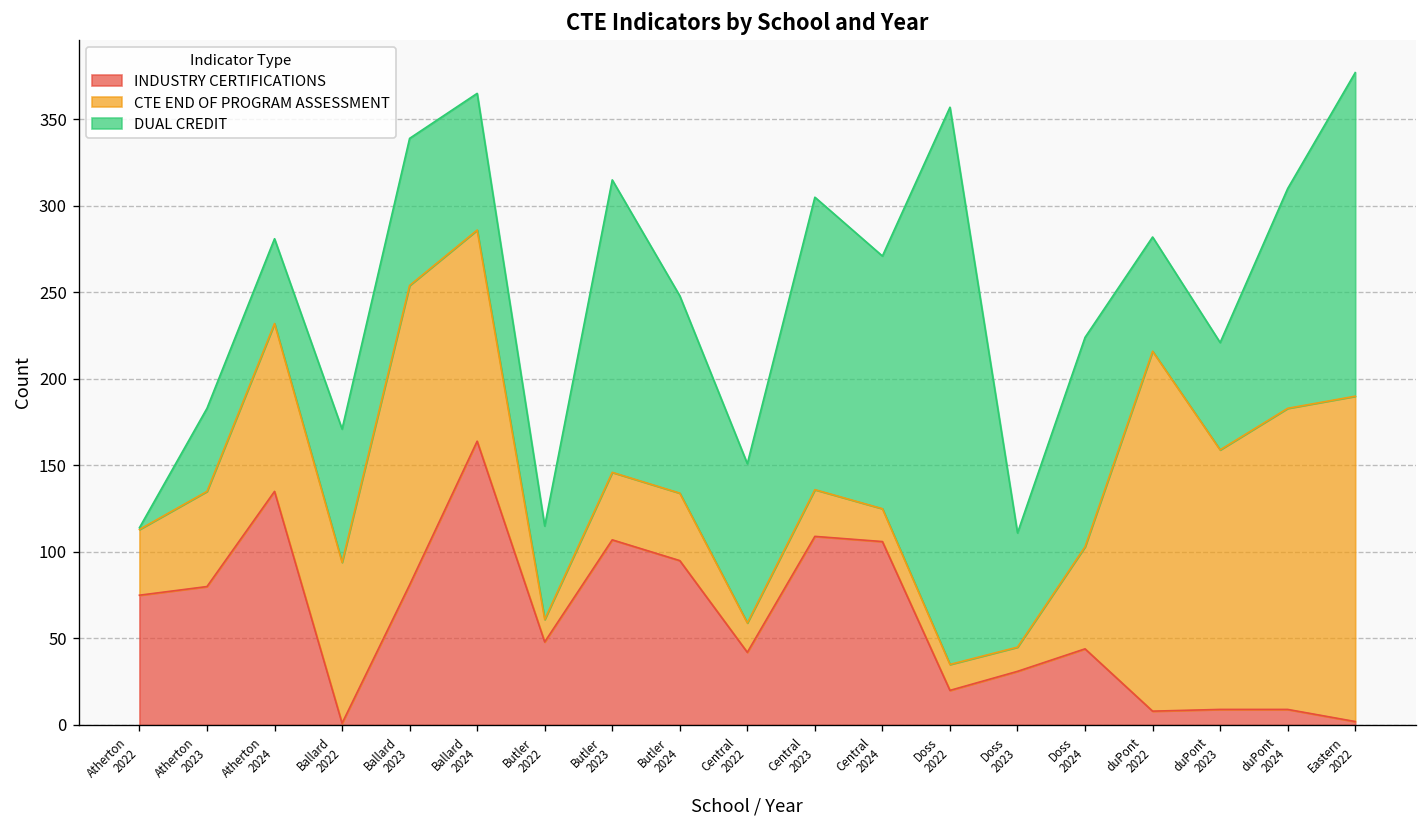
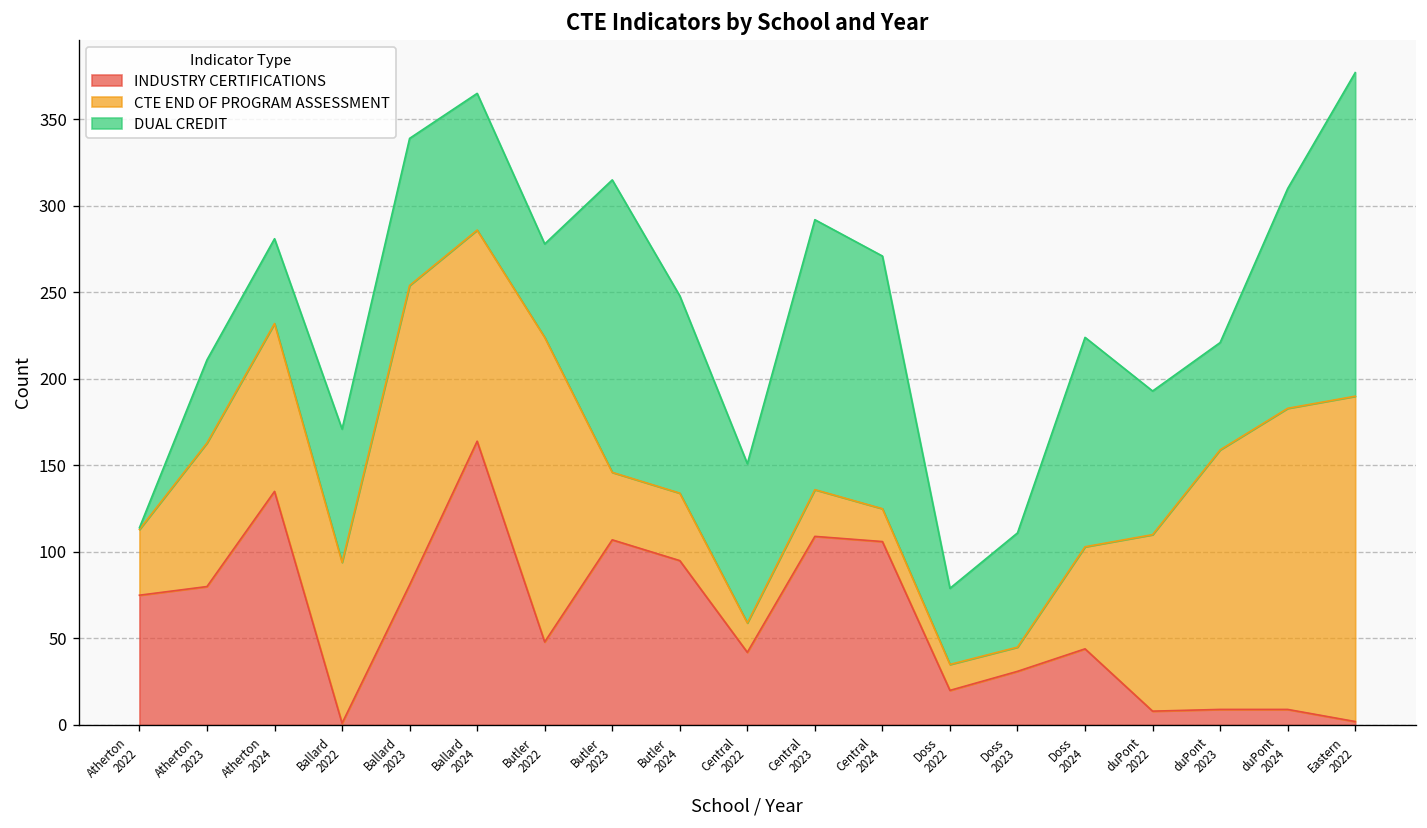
CTE END OF PROGRAM ASSESSMENT, Atherton 2023: 55 -> 83
CTE END OF PROGRAM ASSESSMENT, Butler 2022: 13 -> 176
DUAL CREDIT, Central 2023: 169 -> 156
DUAL CREDIT, Doss 2022: 322 -> 44
CTE END OF PROGRAM ASSESSMENT, duPont 2022: 208 -> 102
DUAL CREDIT, duPont 2022: 66 -> 83
